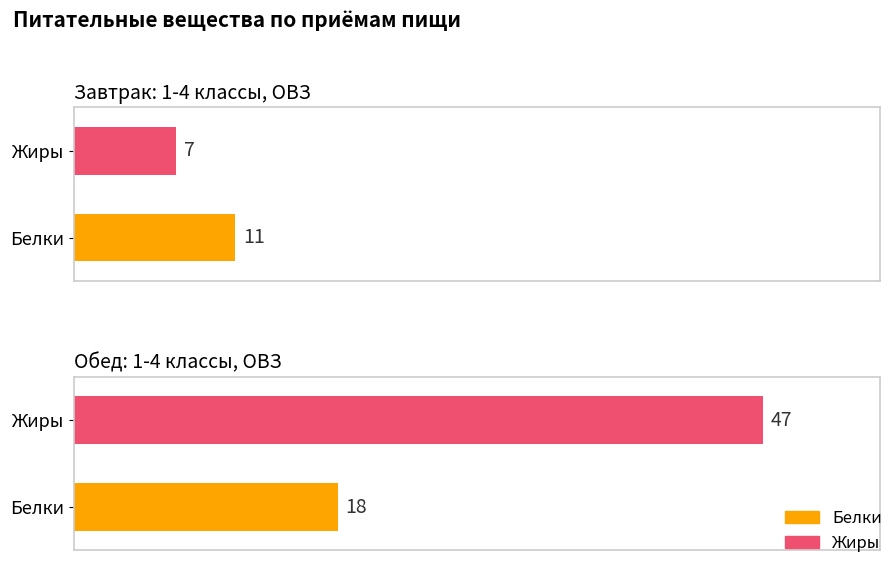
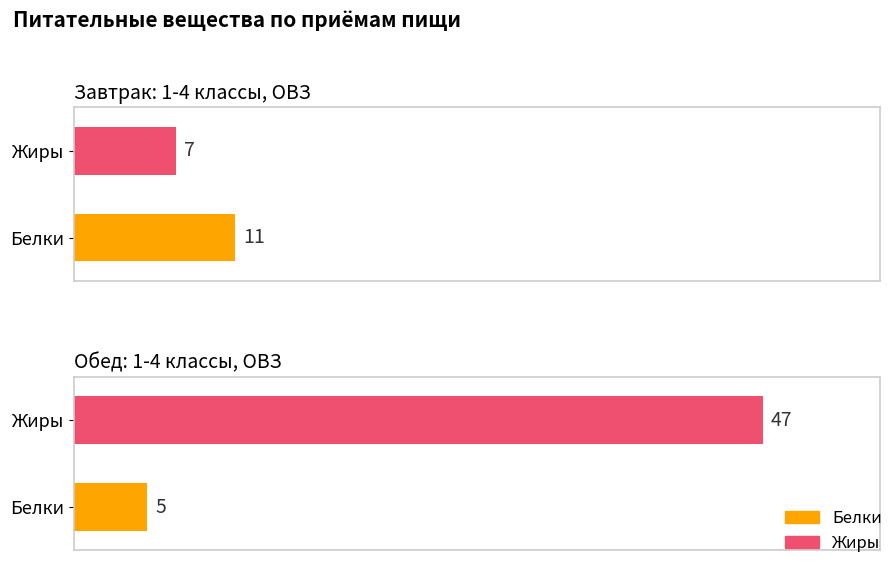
Обед: 1-4 классы, ОВЗ, Белки: 18 -> 5
